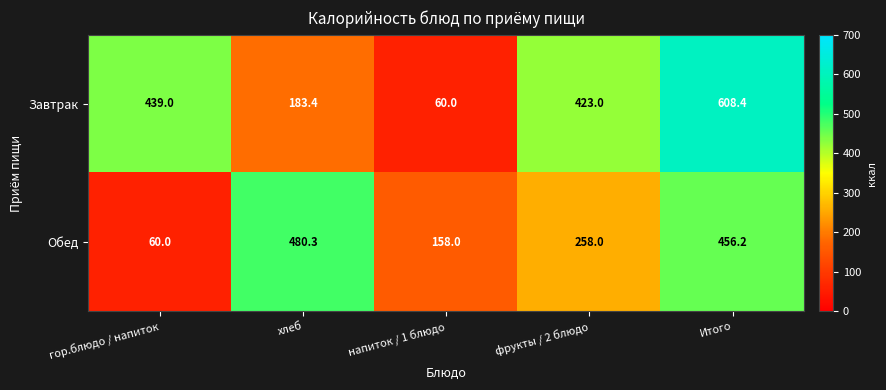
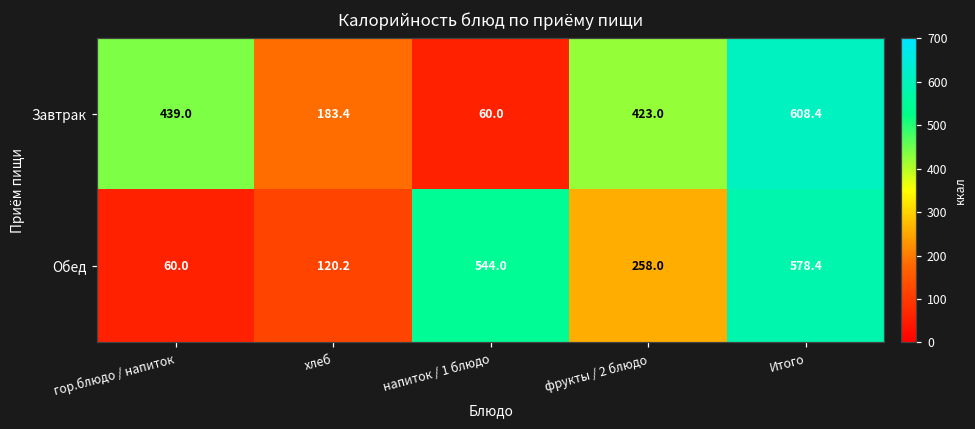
Обед, хлеб: 480.3 -> 120.2
Обед, напиток / 1 блюдо: 158.0 -> 544.0
Обед, Итого: 456.2 -> 578.4
